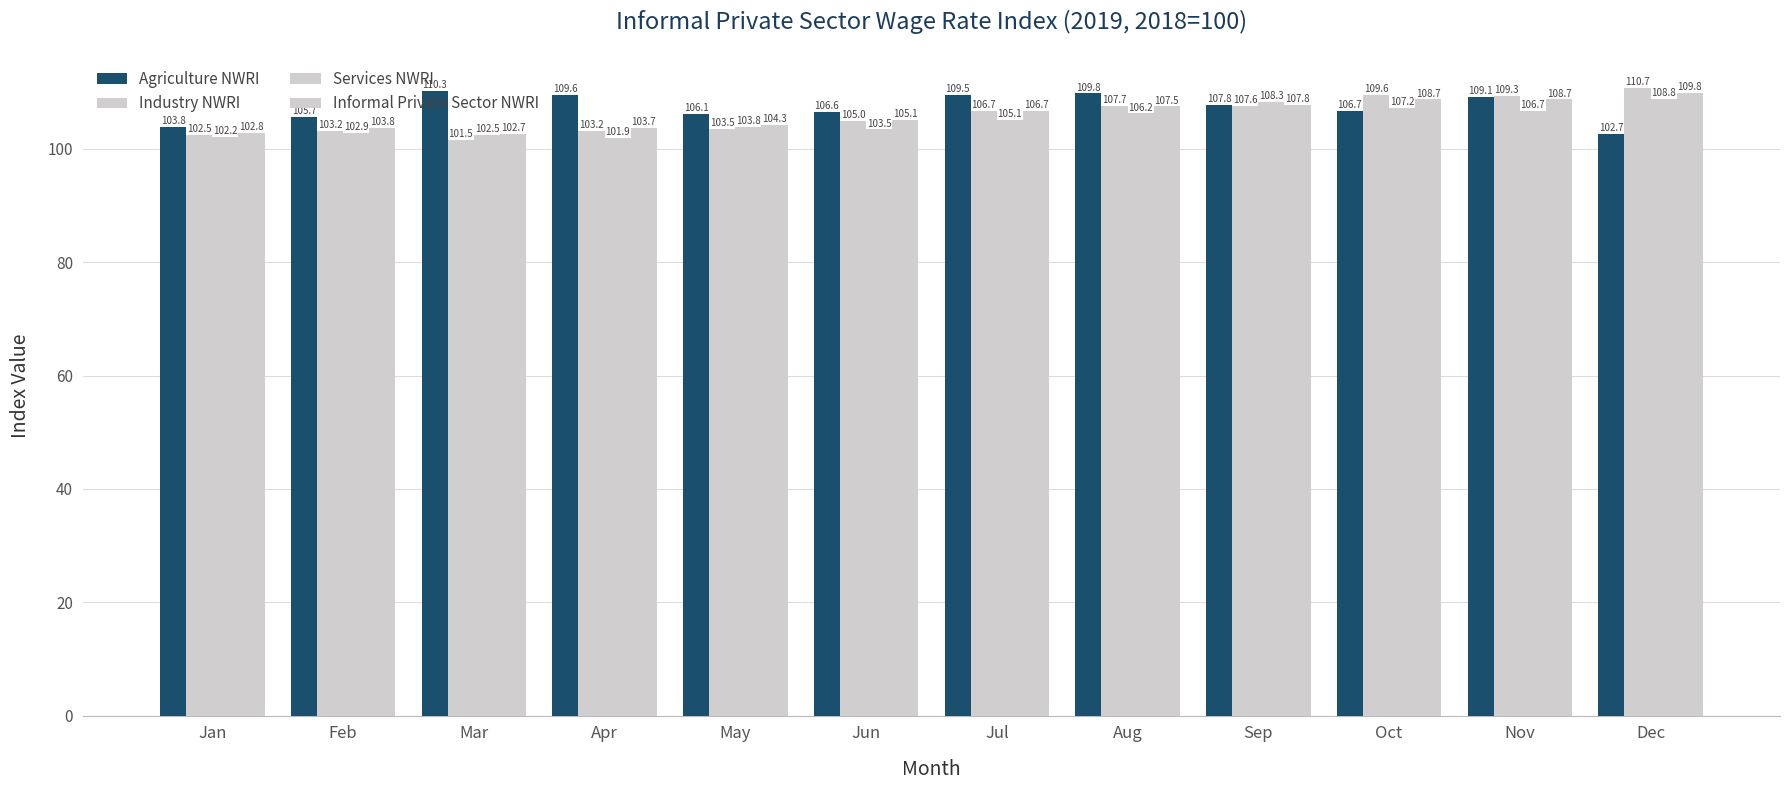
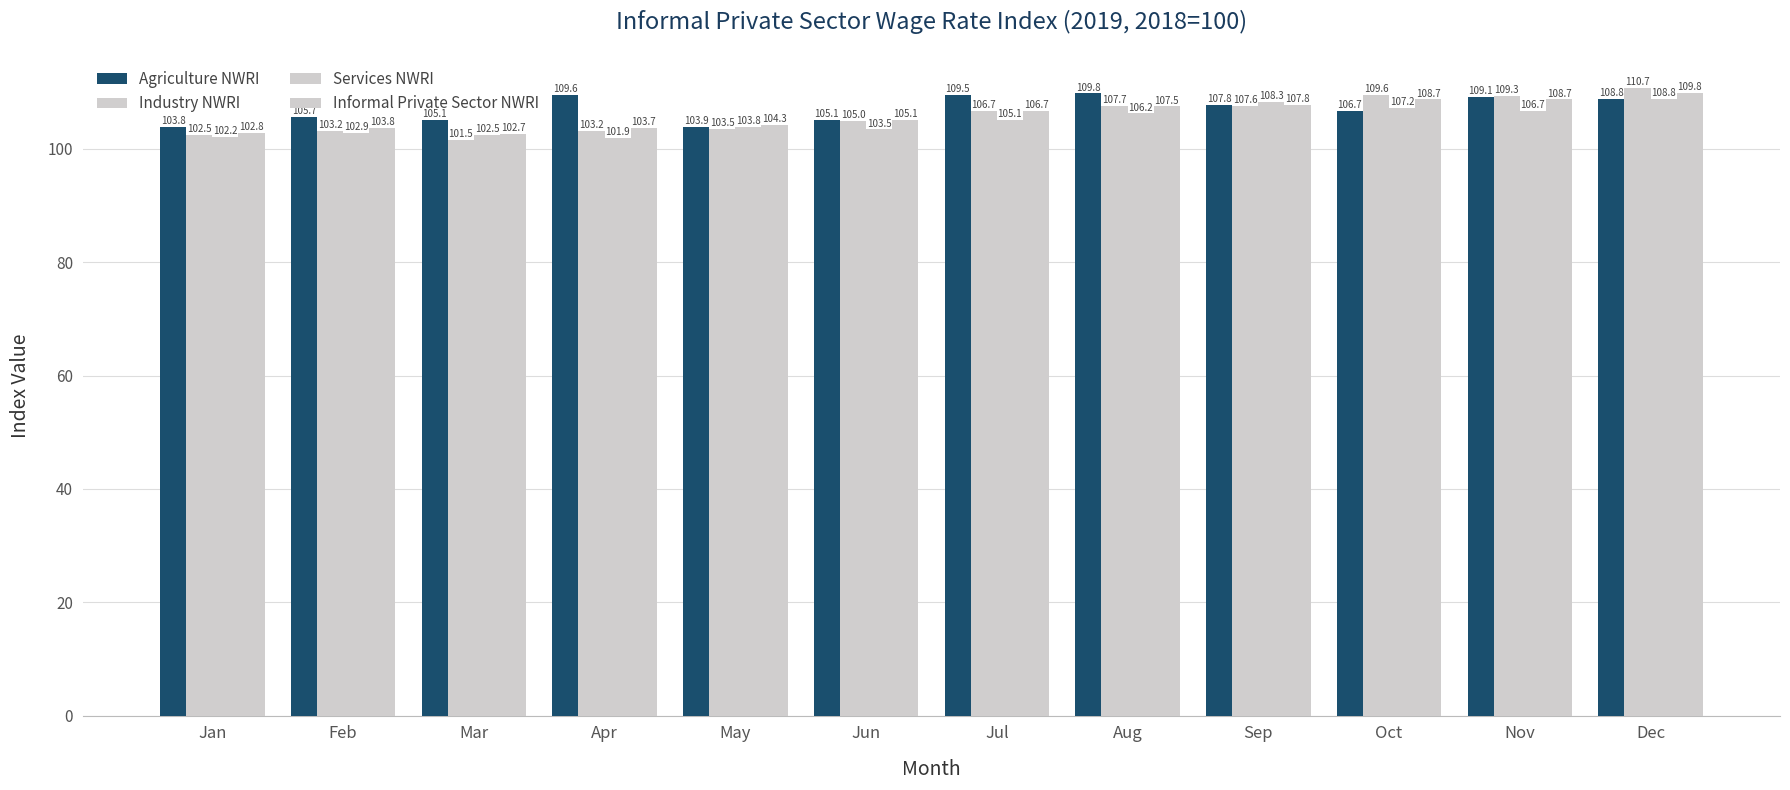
Agriculture NWRI, Mar: 110.3 -> 105.1
Agriculture NWRI, May: 106.1 -> 103.9
Agriculture NWRI, Jun: 106.6 -> 105.1
Agriculture NWRI, Dec: 102.7 -> 108.8
